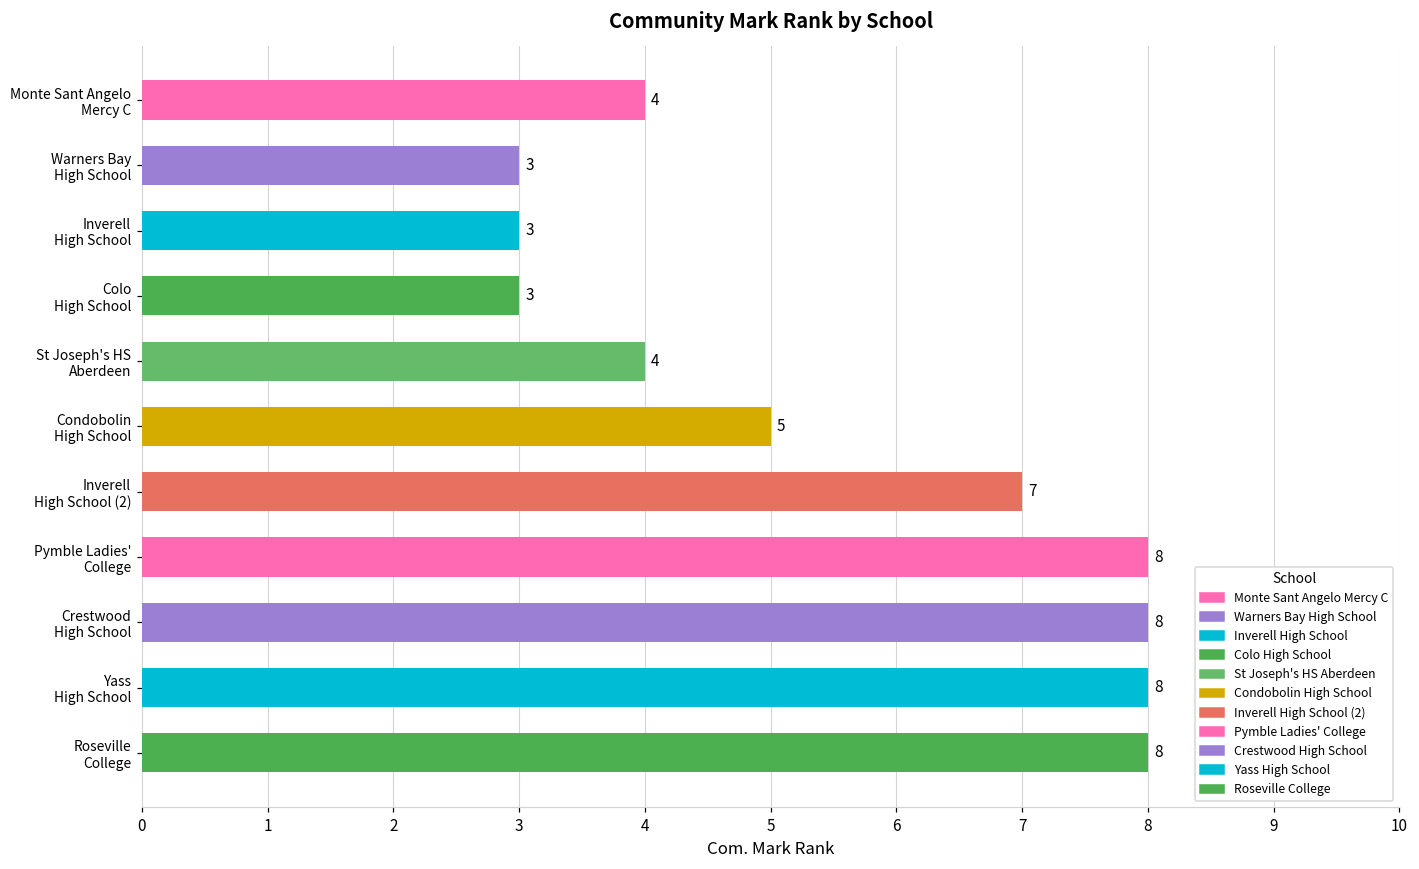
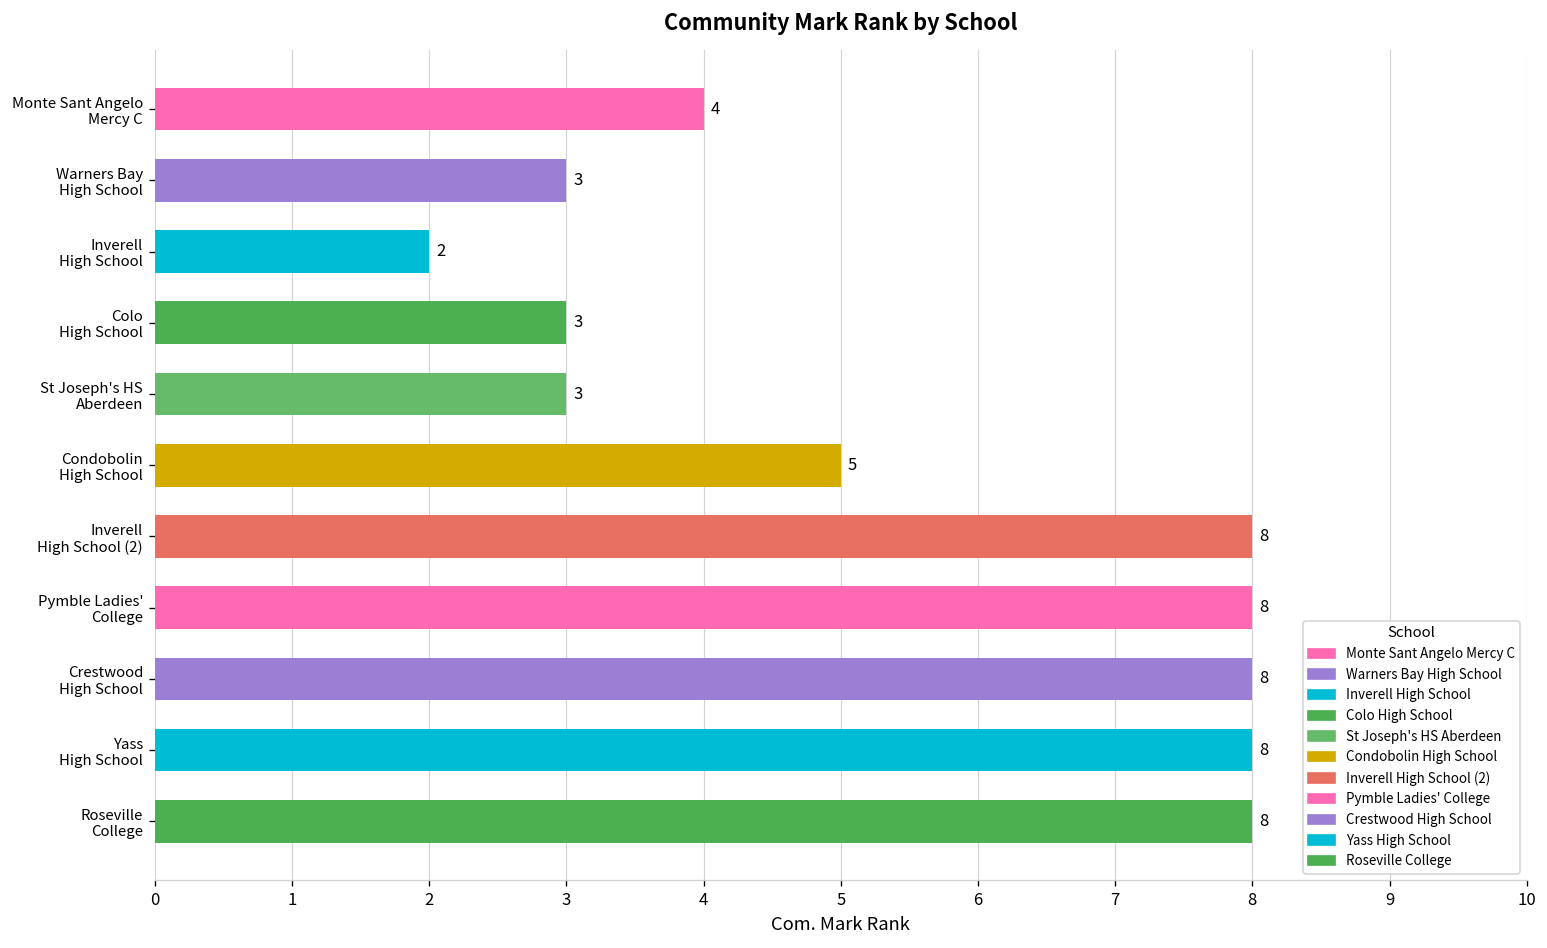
Inverell High School: 3 -> 2
St Joseph's HS Aberdeen: 4 -> 3
Inverell High School (2): 7 -> 8
